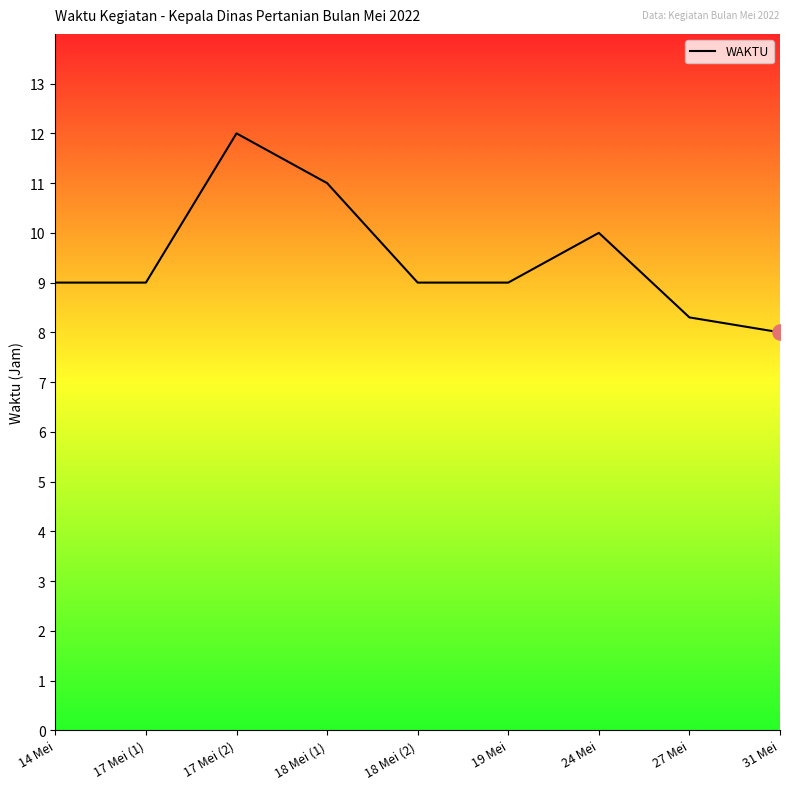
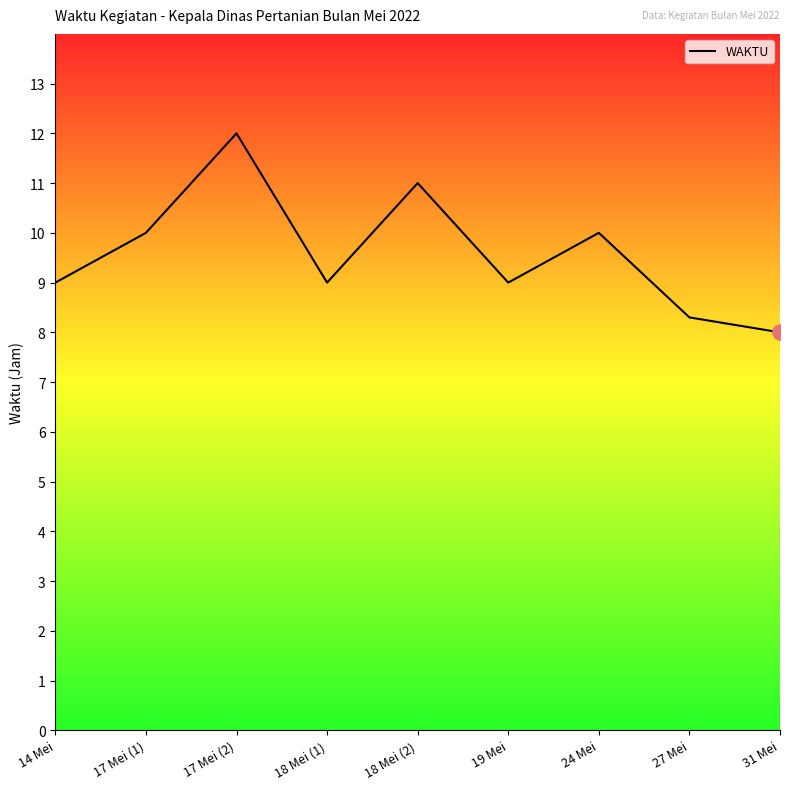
WAKTU, 17 Mei (1): 9 -> 10
WAKTU, 18 Mei (1): 11 -> 9
WAKTU, 18 Mei (2): 9 -> 11
